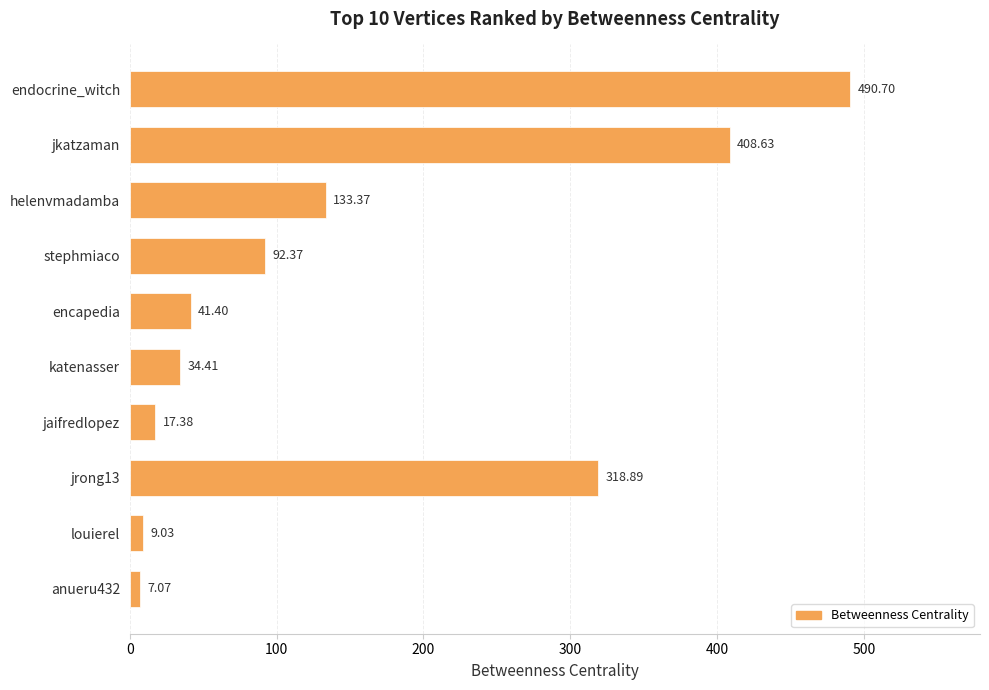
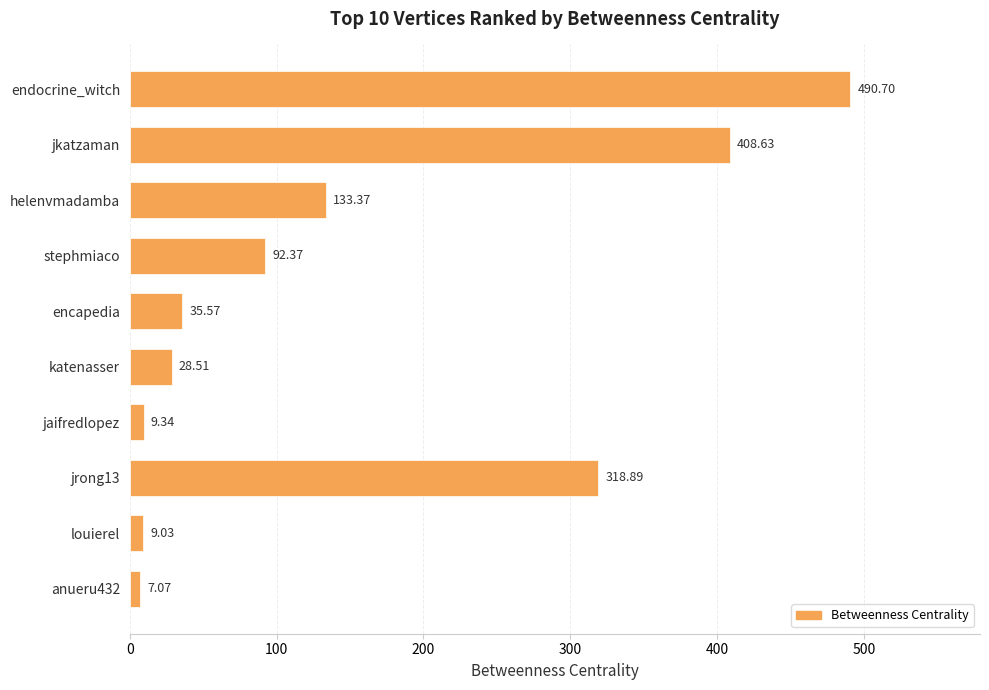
encapedia: 41.40 -> 35.57
katenasser: 34.41 -> 28.51
jaifredlopez: 17.38 -> 9.34
